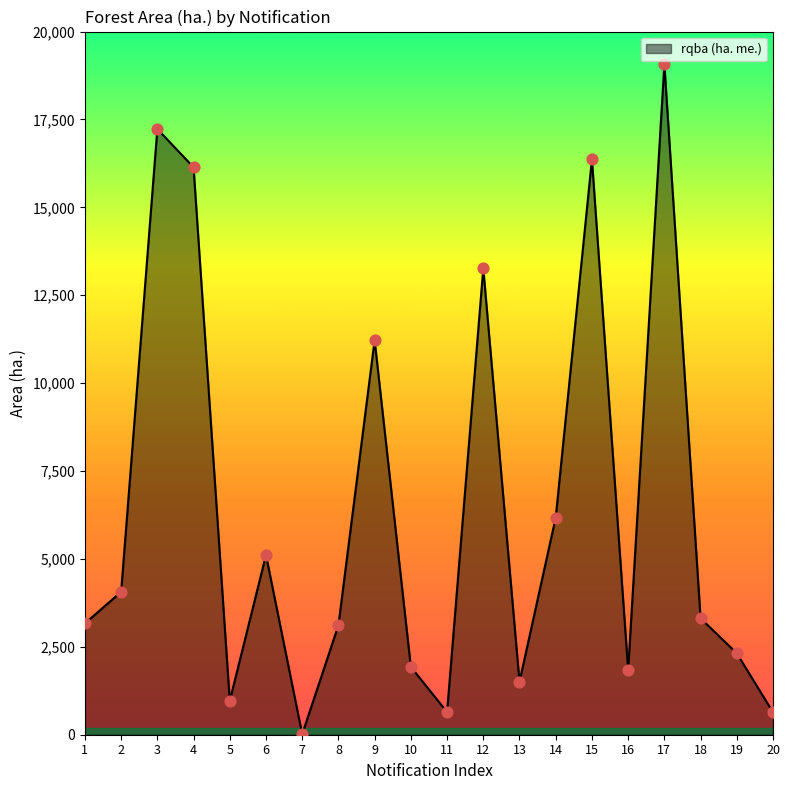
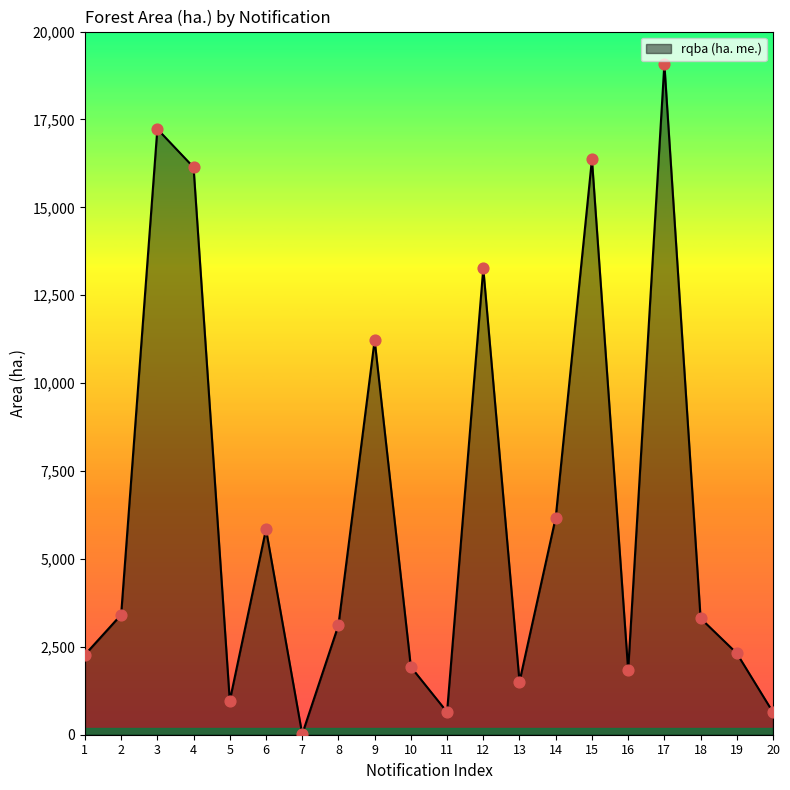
1: 3,200 -> 2,300
2: 4,100 -> 3,400
6: 5,100 -> 5,800
